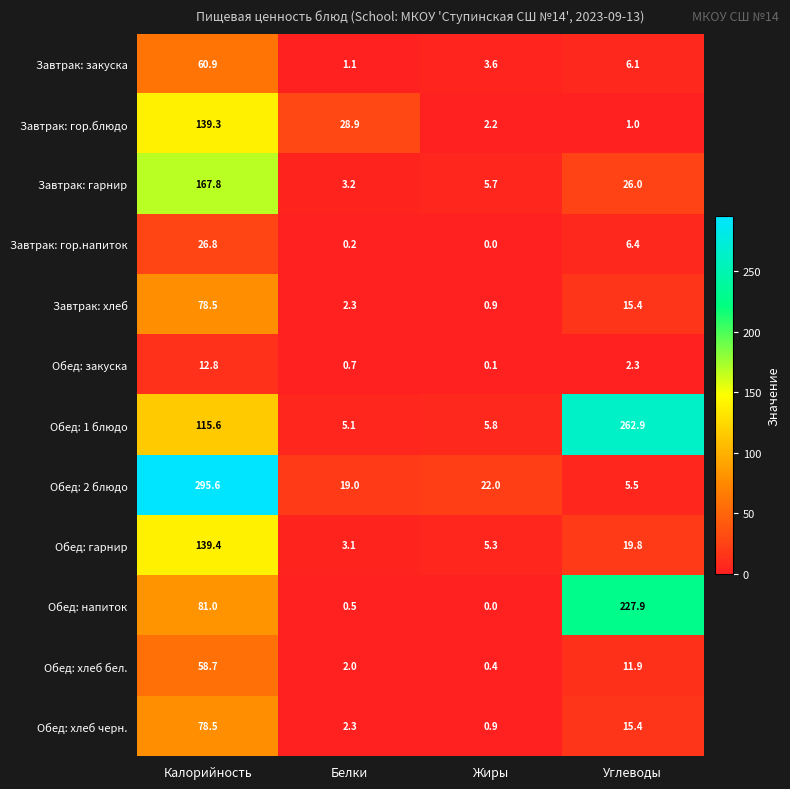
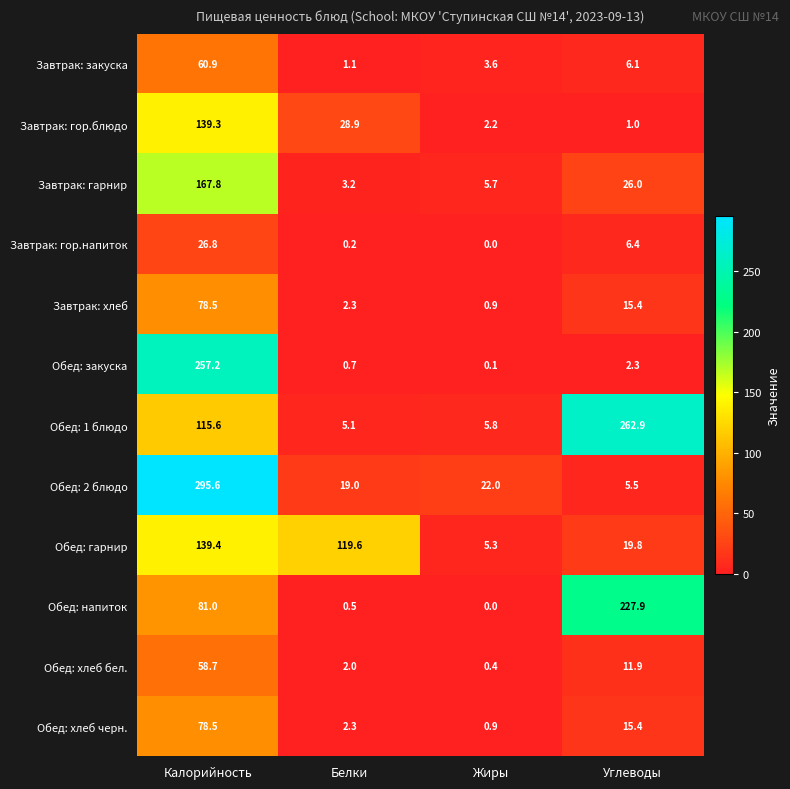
Обед: закуска, Калорийность: 12.8 -> 257.2
Обед: гарнир, Белки: 3.1 -> 119.6
